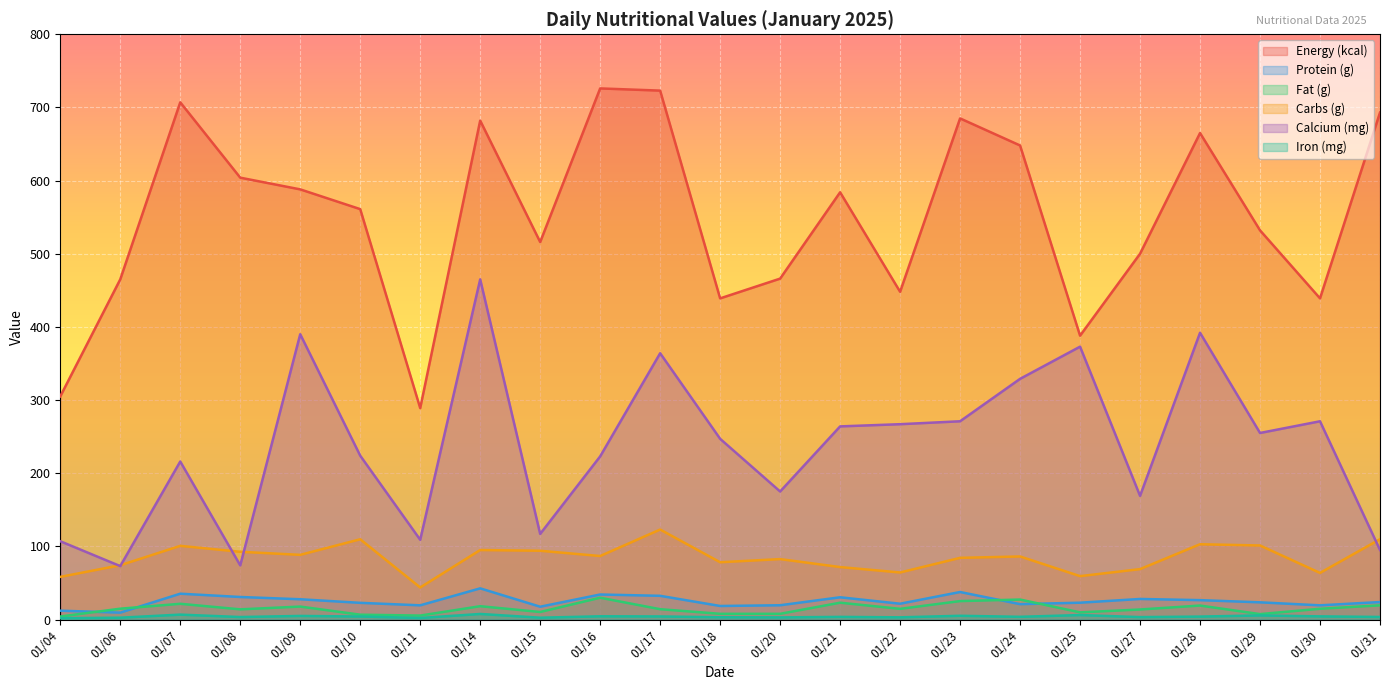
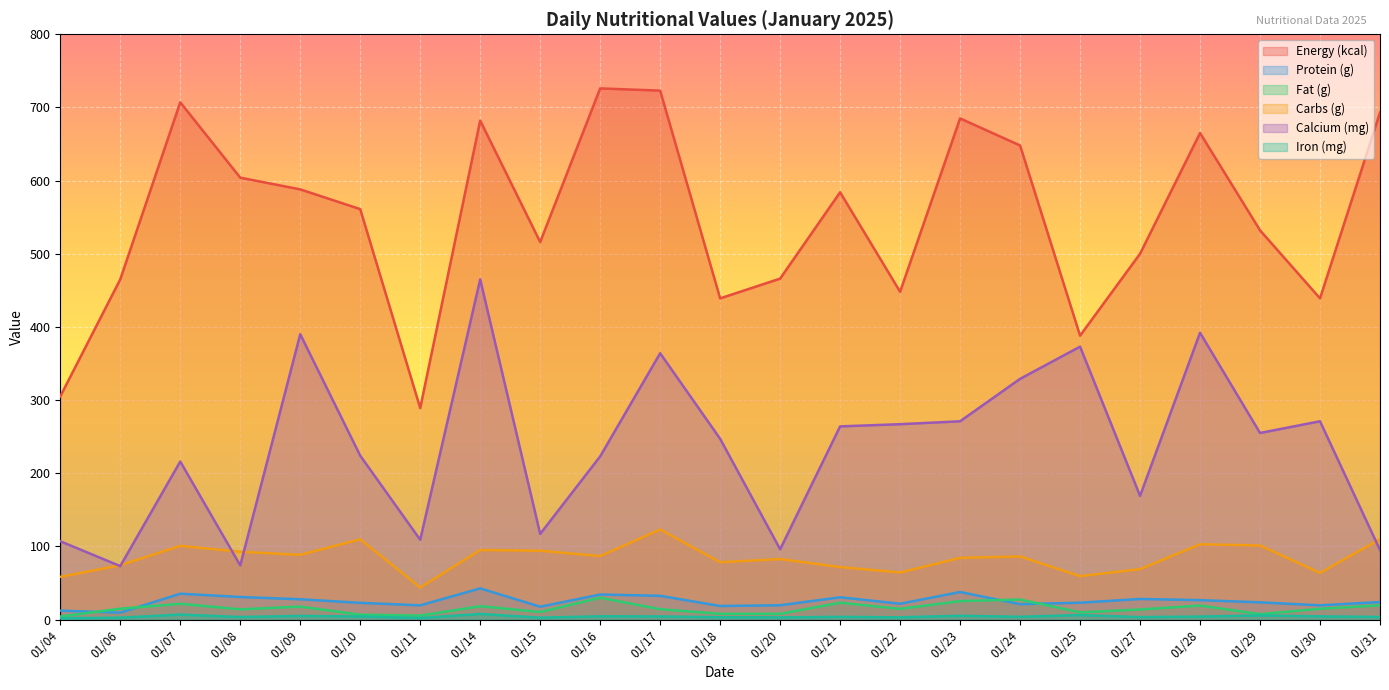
Calcium (mg), 01/20: 180 -> 100
